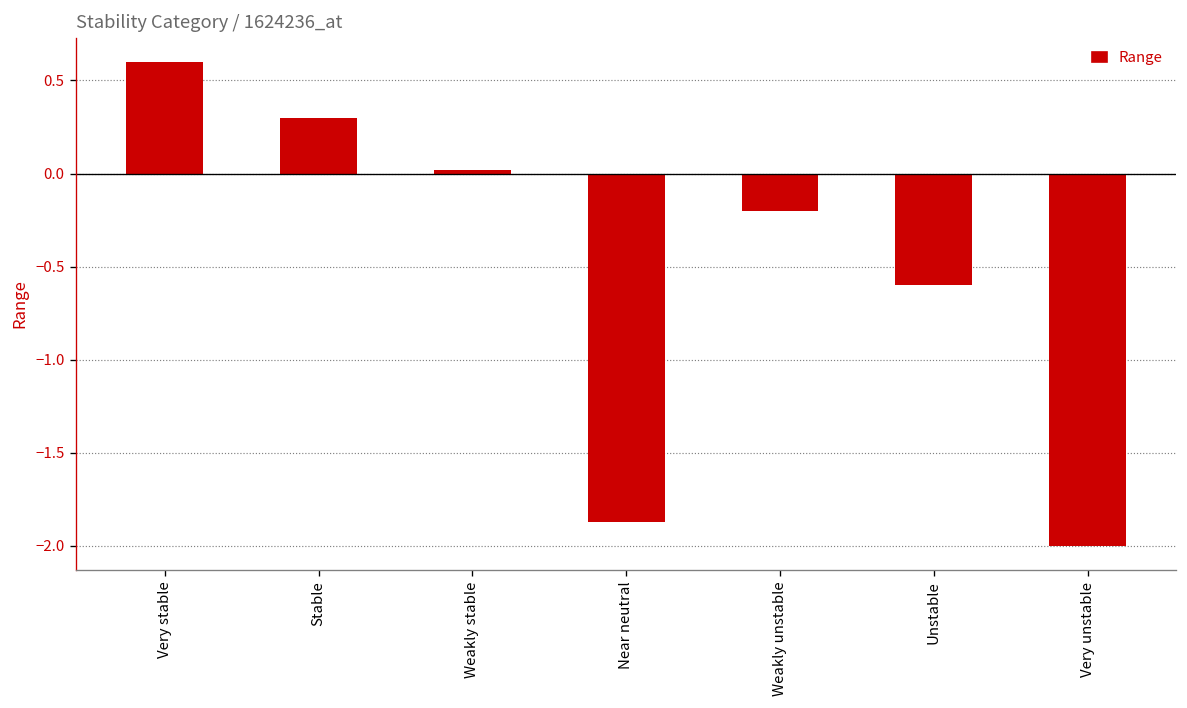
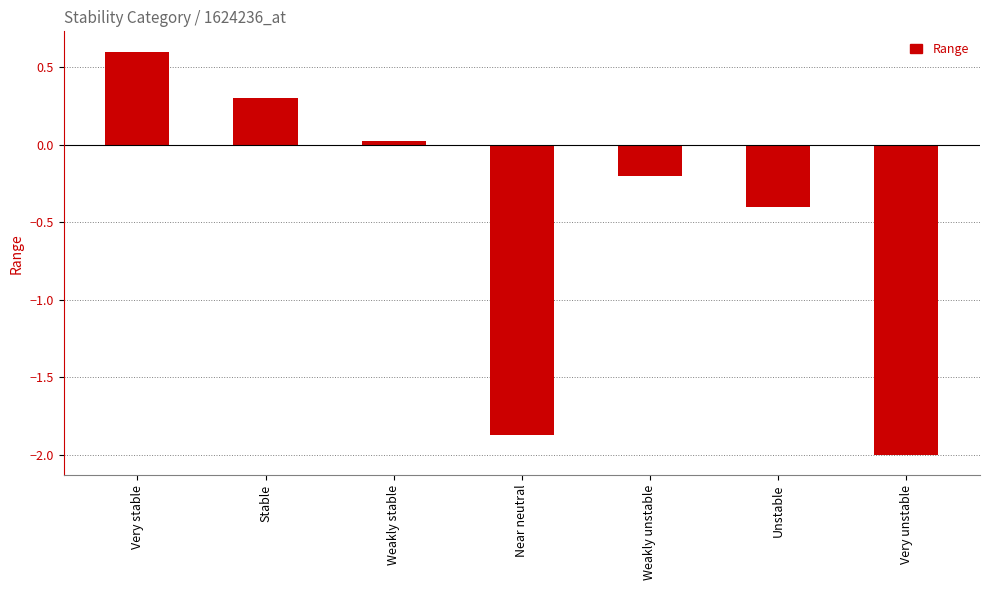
Unstable: -0.6 -> -0.4
